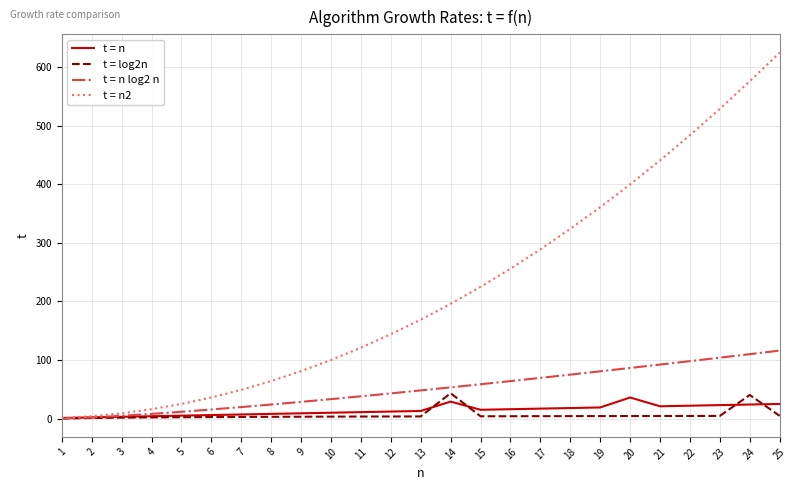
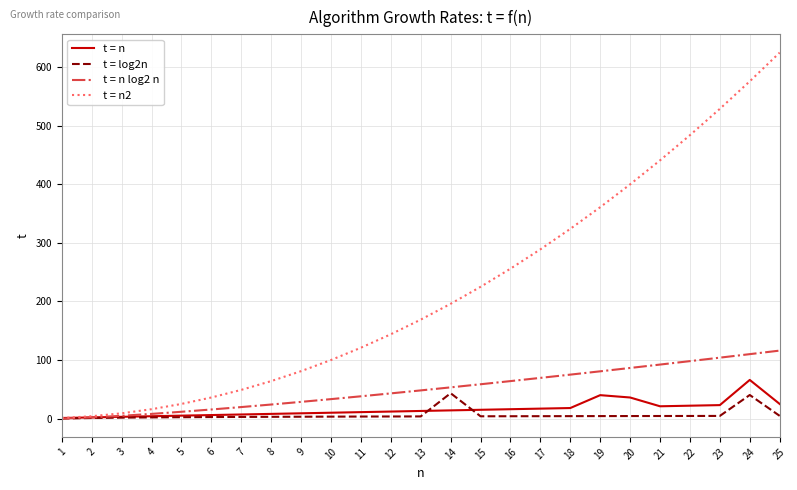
t = n, 14: 30 -> 10
t = n, 19: 20 -> 40
t = n, 24: 20 -> 70
